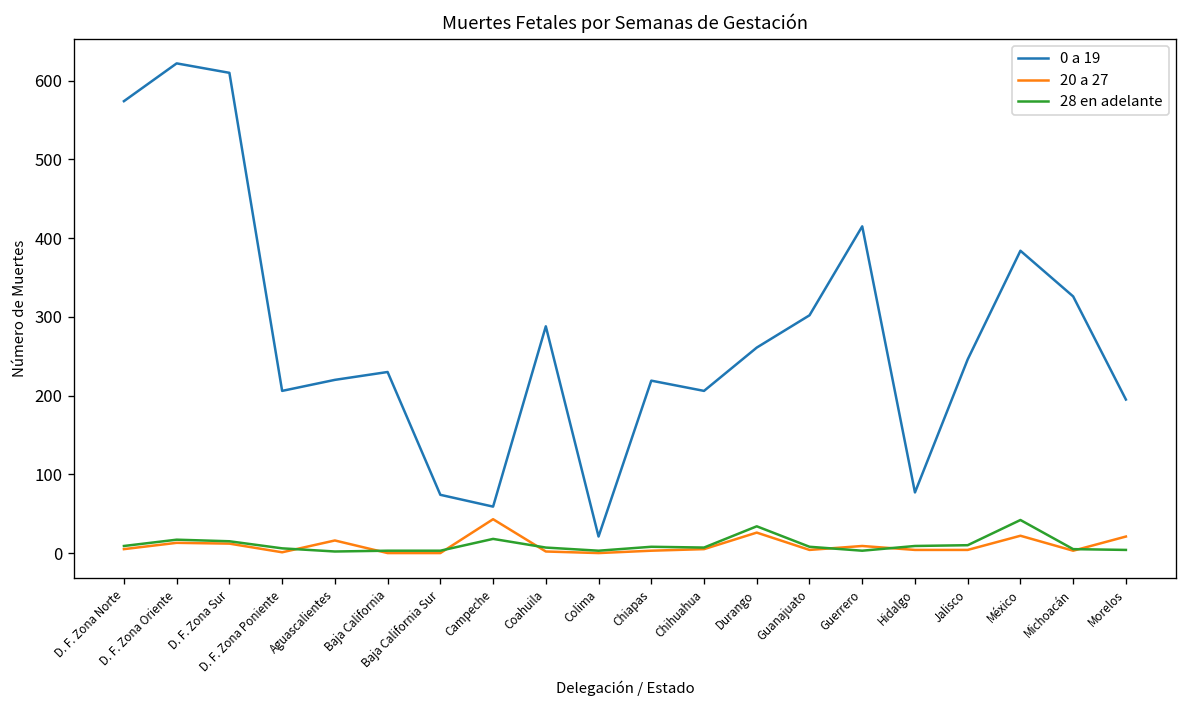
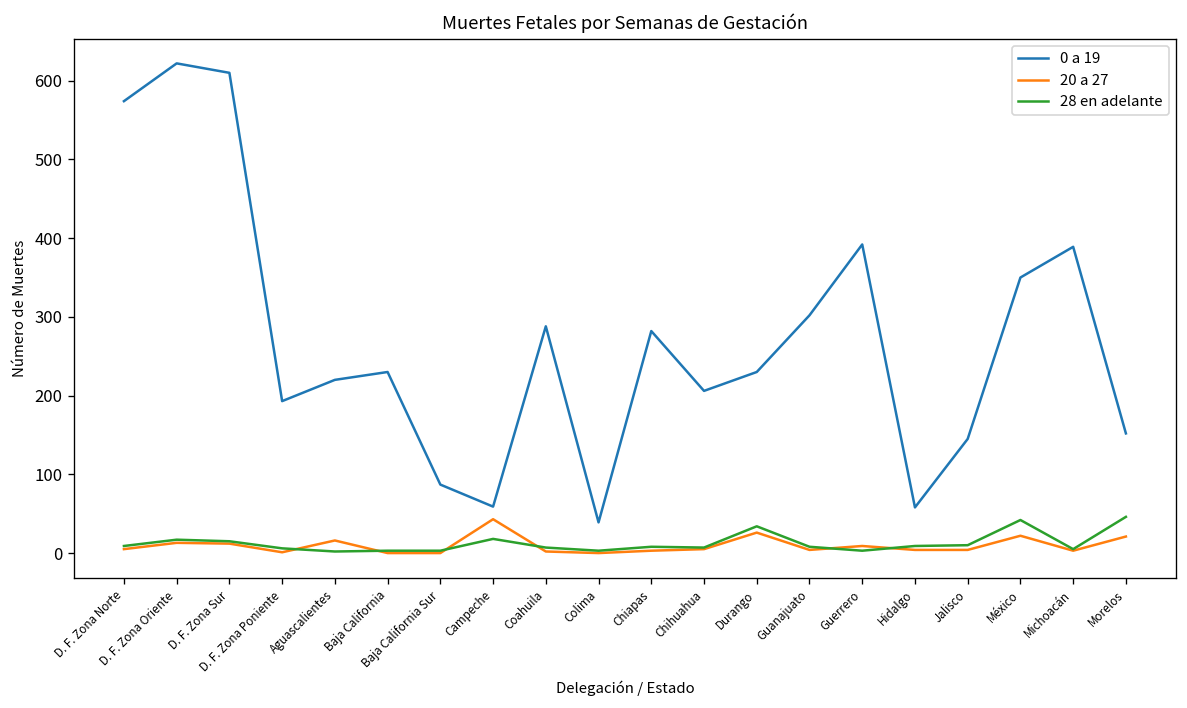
0 a 19, D. F. Zona Poniente: 210 -> 190
0 a 19, Baja California Sur: 70 -> 90
0 a 19, Colima: 20 -> 40
0 a 19, Chiapas: 220 -> 280
0 a 19, Durango: 260 -> 230
0 a 19, Guerrero: 420 -> 390
0 a 19, Hidalgo: 80 -> 60
0 a 19, Jalisco: 250 -> 150
0 a 19, México: 380 -> 350
0 a 19, Michoacán: 330 -> 390
0 a 19, Morelos: 200 -> 150
28 en adelante, Morelos: 0 -> 50
